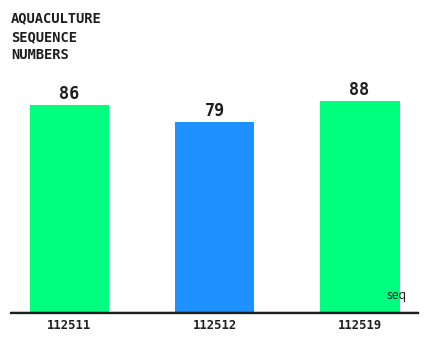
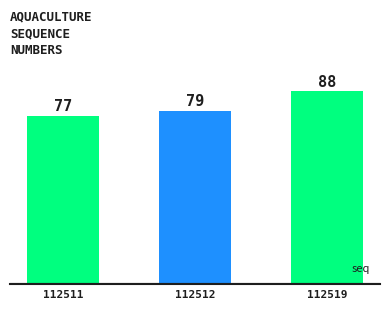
112511: 86 -> 77
